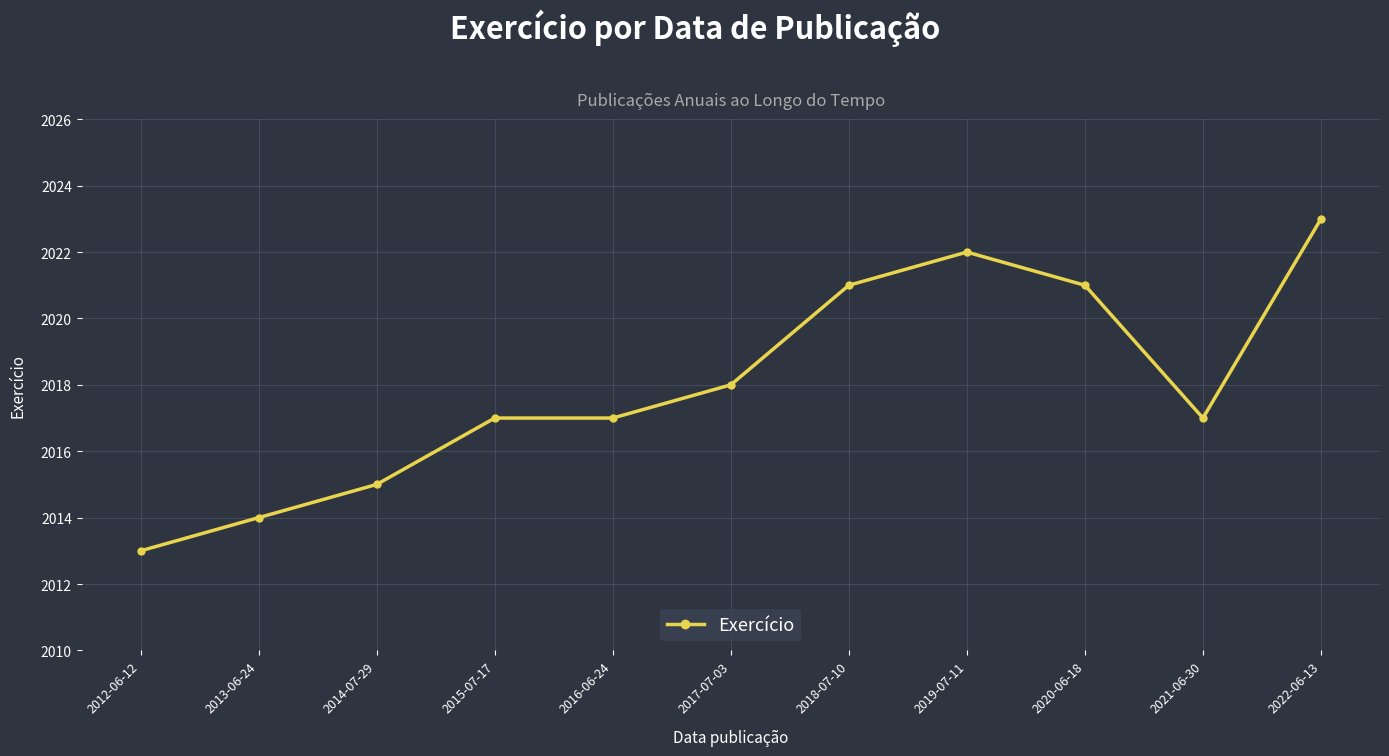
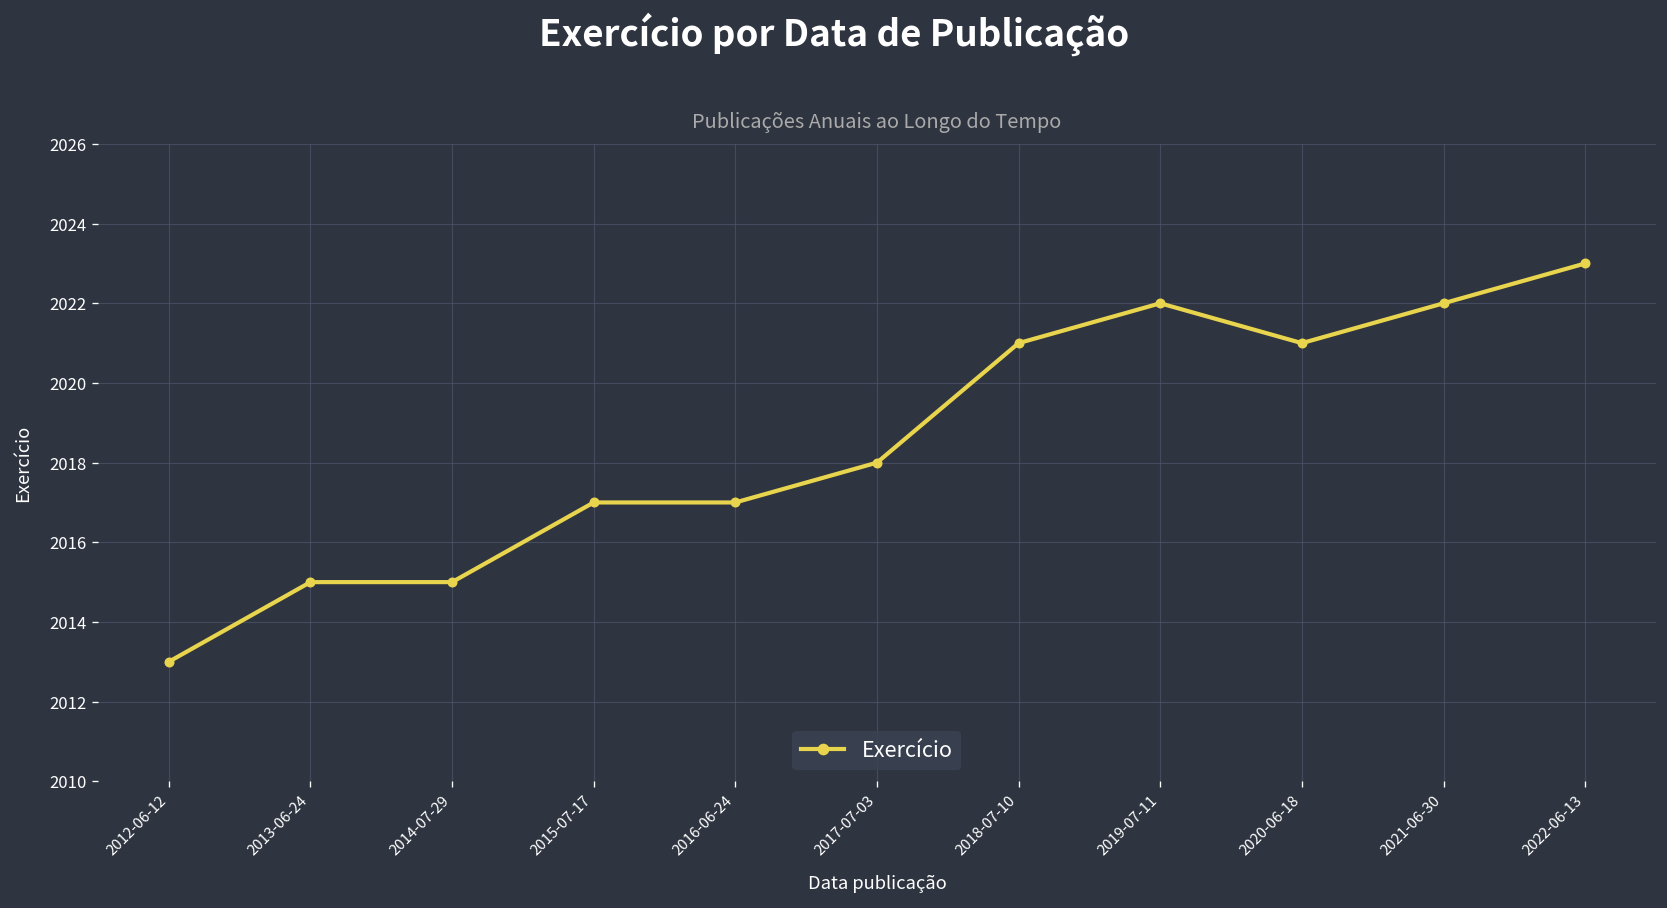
2013-06-24: 2014 -> 2015
2021-06-30: 2017 -> 2022
